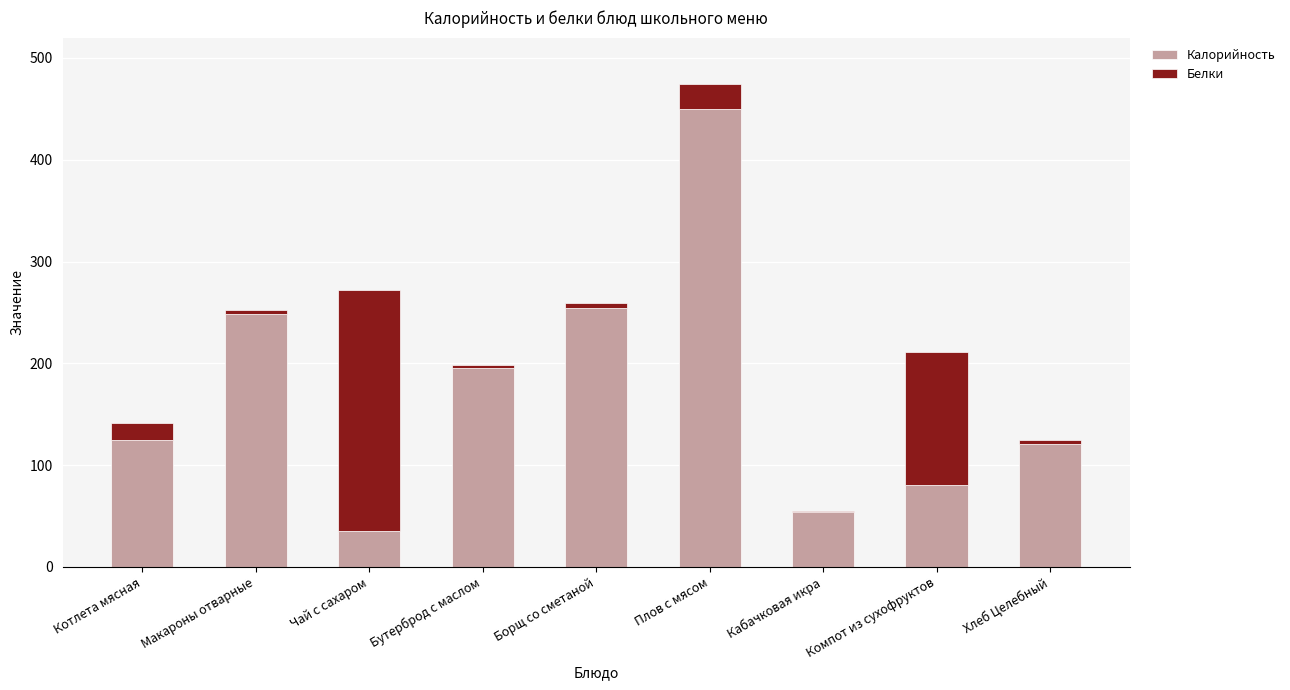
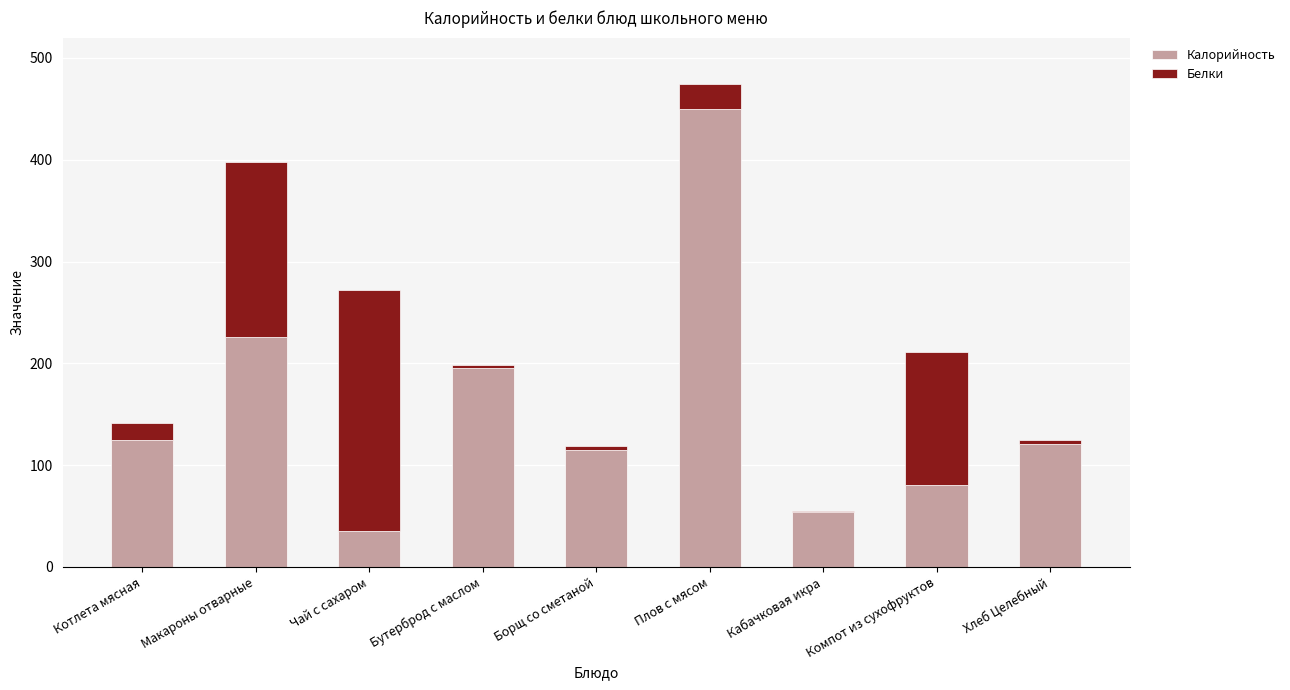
Калорийность, Макароны отварные: 248 -> 226
Белки, Макароны отварные: 4 -> 172
Калорийность, Борщ со сметаной: 254 -> 115
